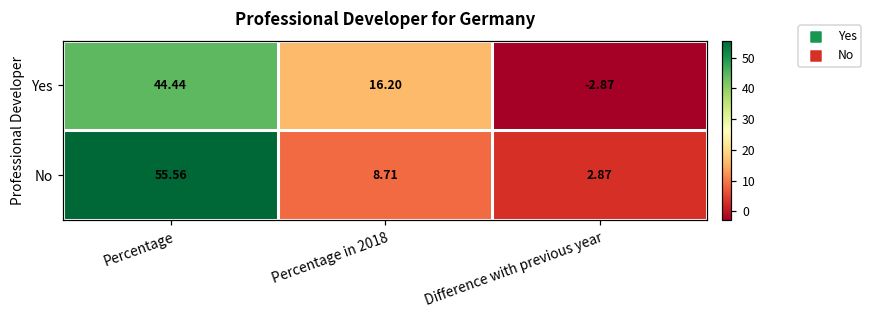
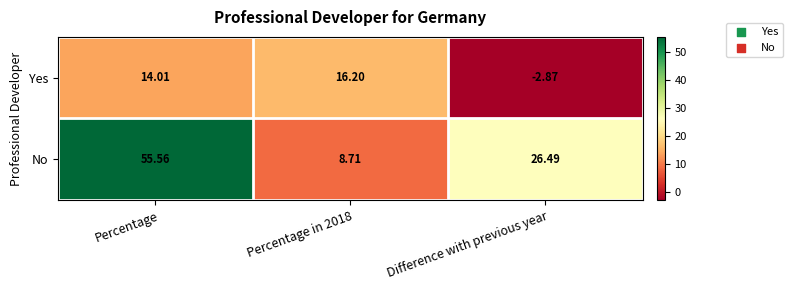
Yes, Percentage: 44.44 -> 14.01
No, Difference with previous year: 2.87 -> 26.49
